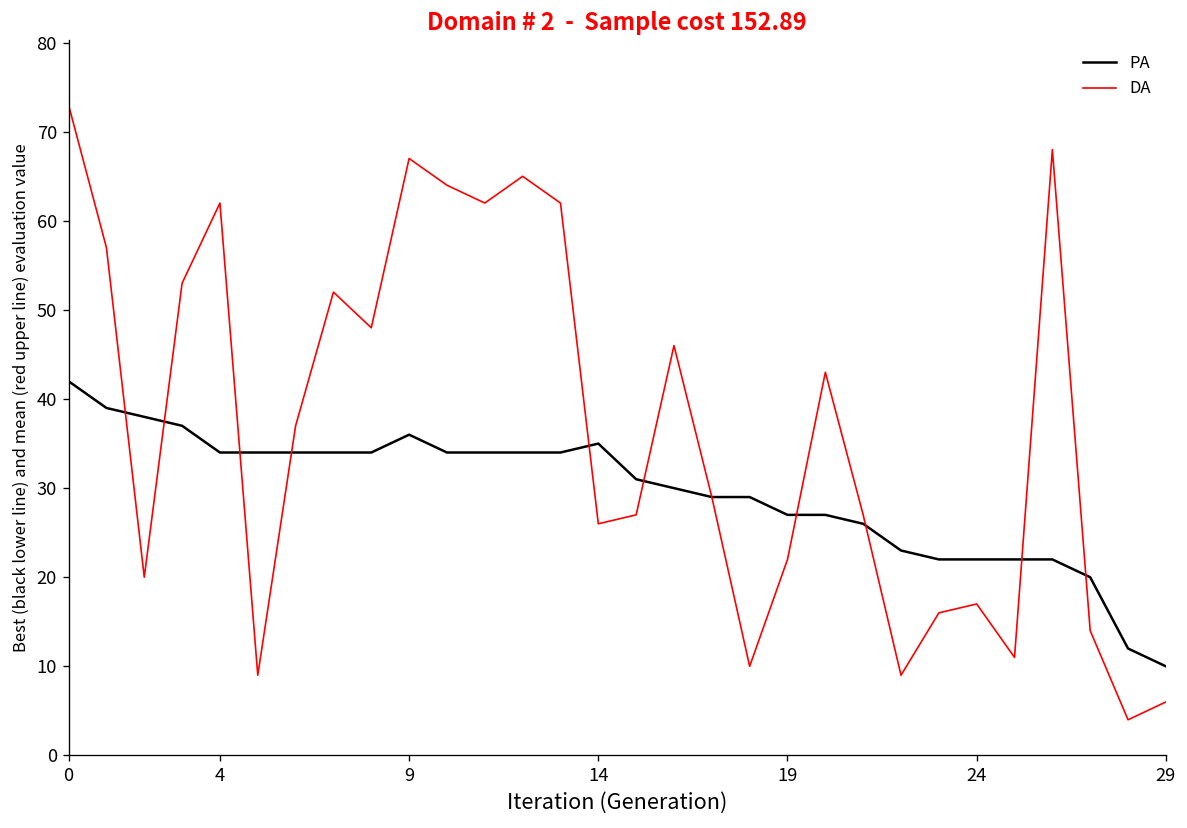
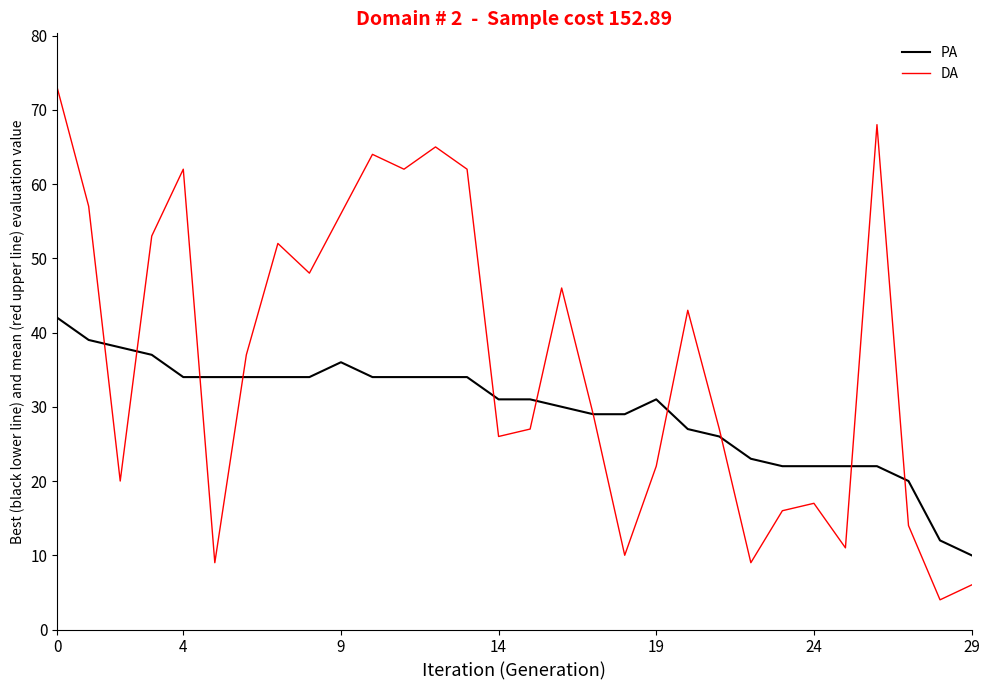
DA, 9: 67 -> 56
PA, 14: 35 -> 31
PA, 19: 27 -> 31
